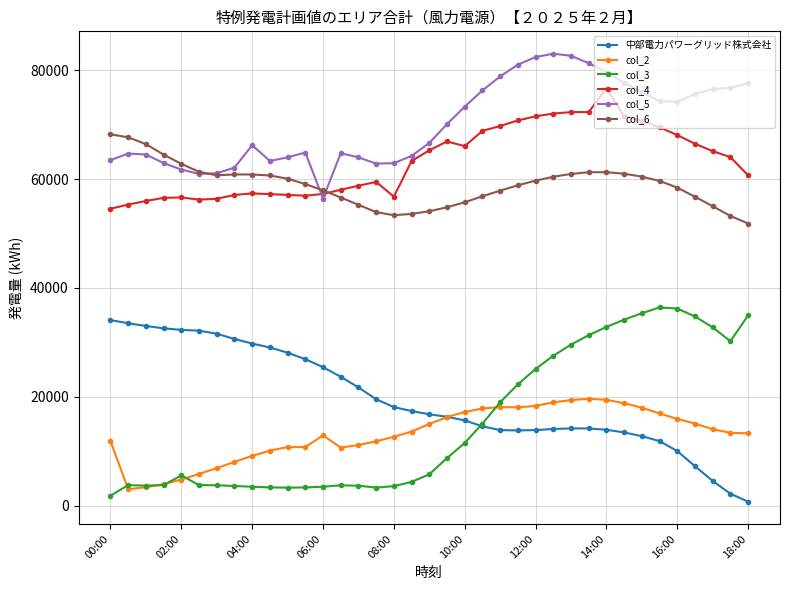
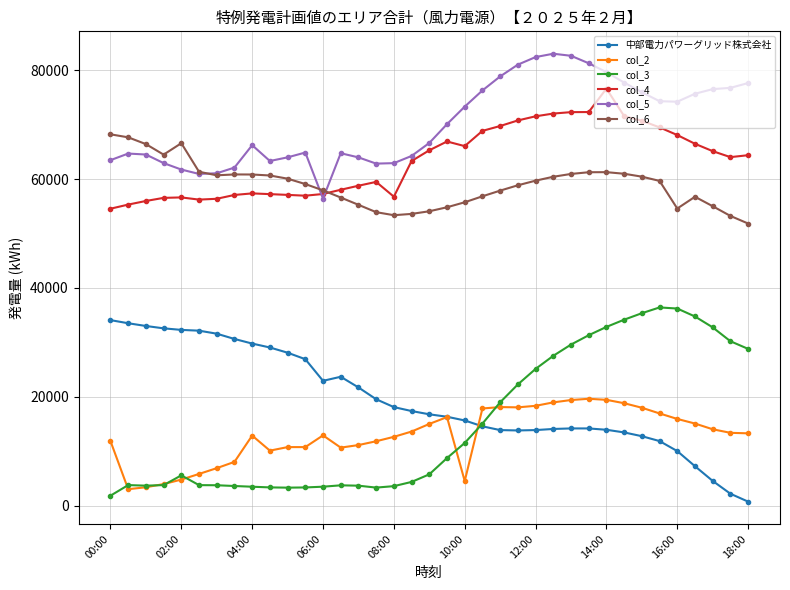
col_6, 02:00: 63000 -> 67000
col_2, 04:00: 9000 -> 13000
中部電力パワーグリッド株式会社, 06:00: 25000 -> 23000
col_2, 10:00: 17000 -> 5000
col_6, 16:00: 58000 -> 55000
col_3, 18:00: 35000 -> 29000
col_4, 18:00: 61000 -> 64000
